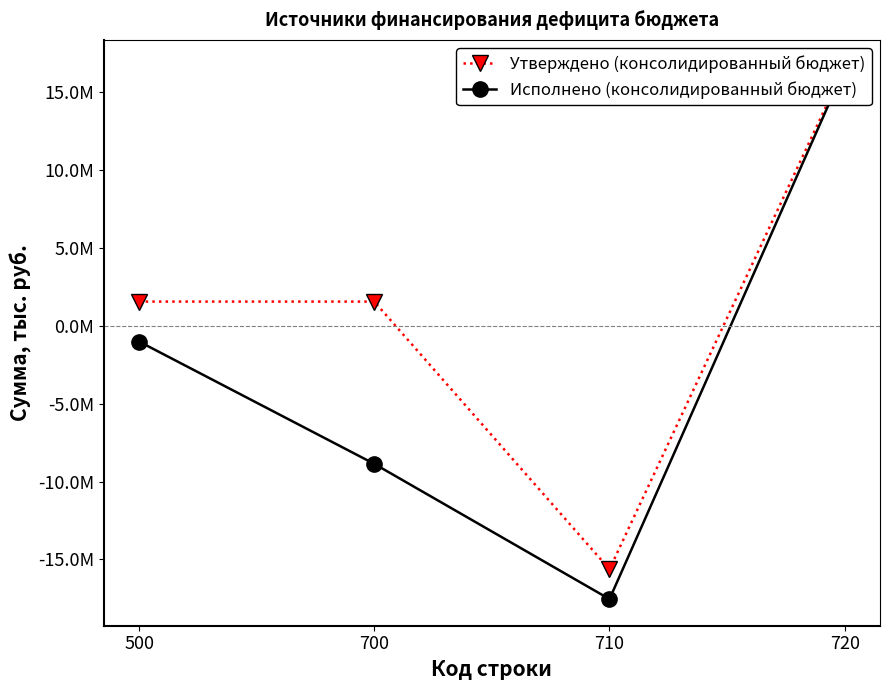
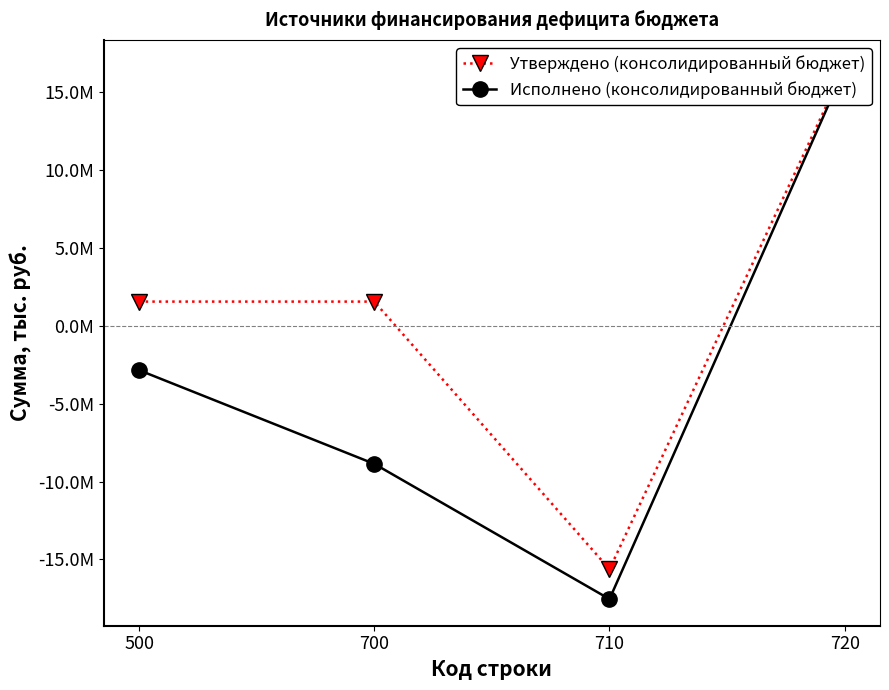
Исполнено (консолидированный бюджет), 500: -1000000 -> -2800000
